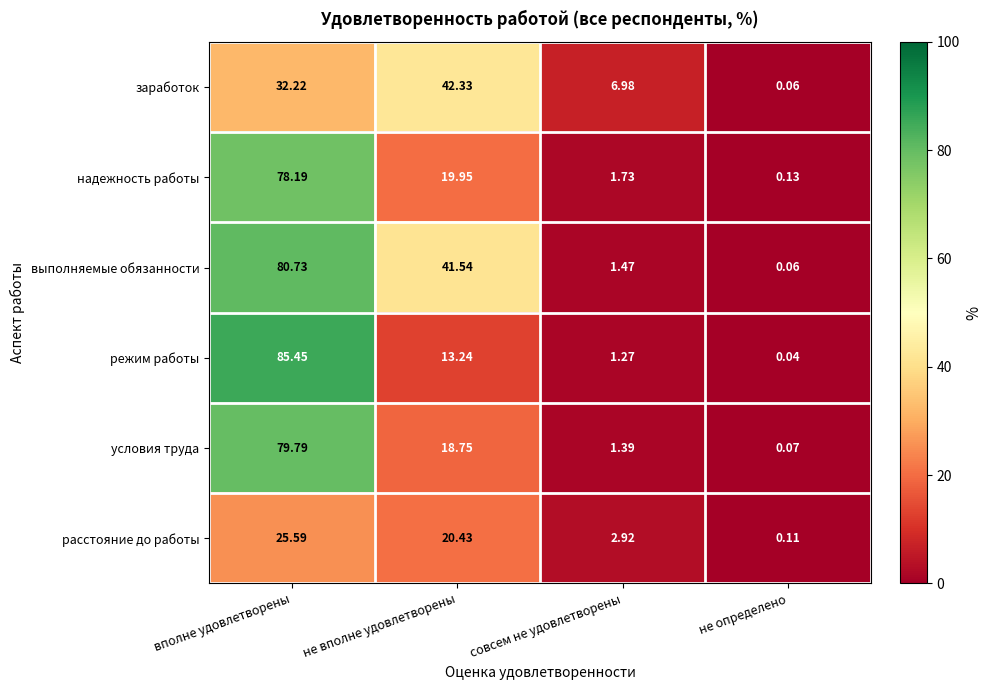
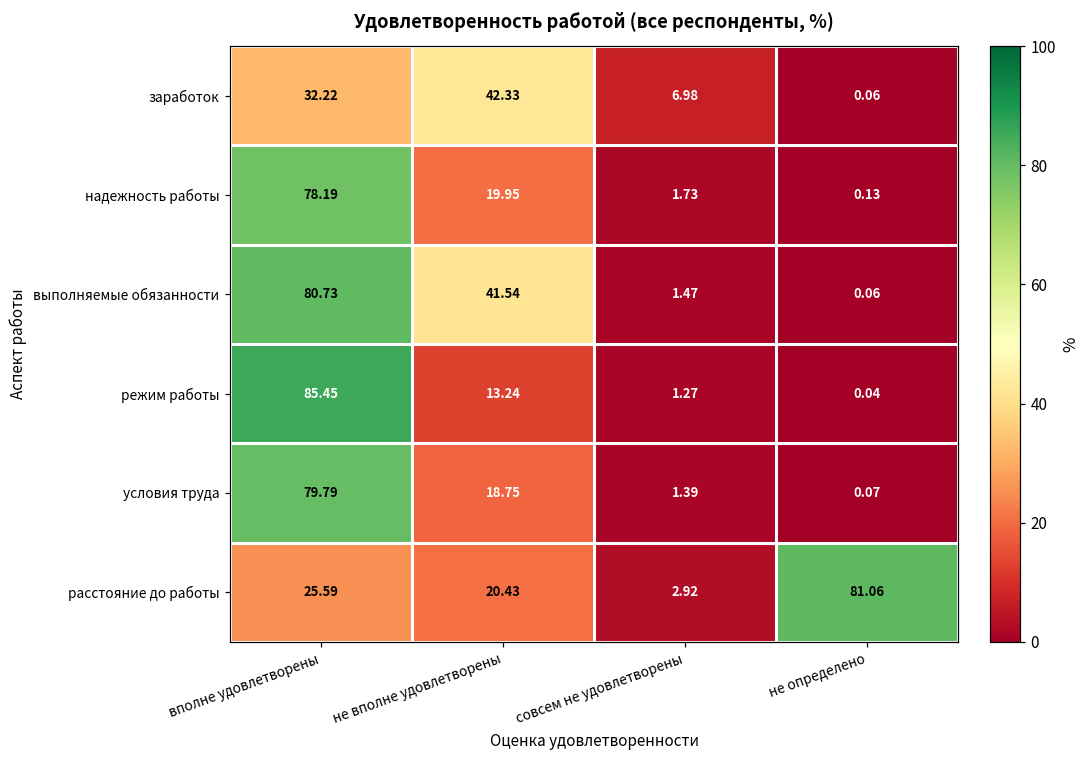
расстояние до работы, не определено: 0.11 -> 81.06
